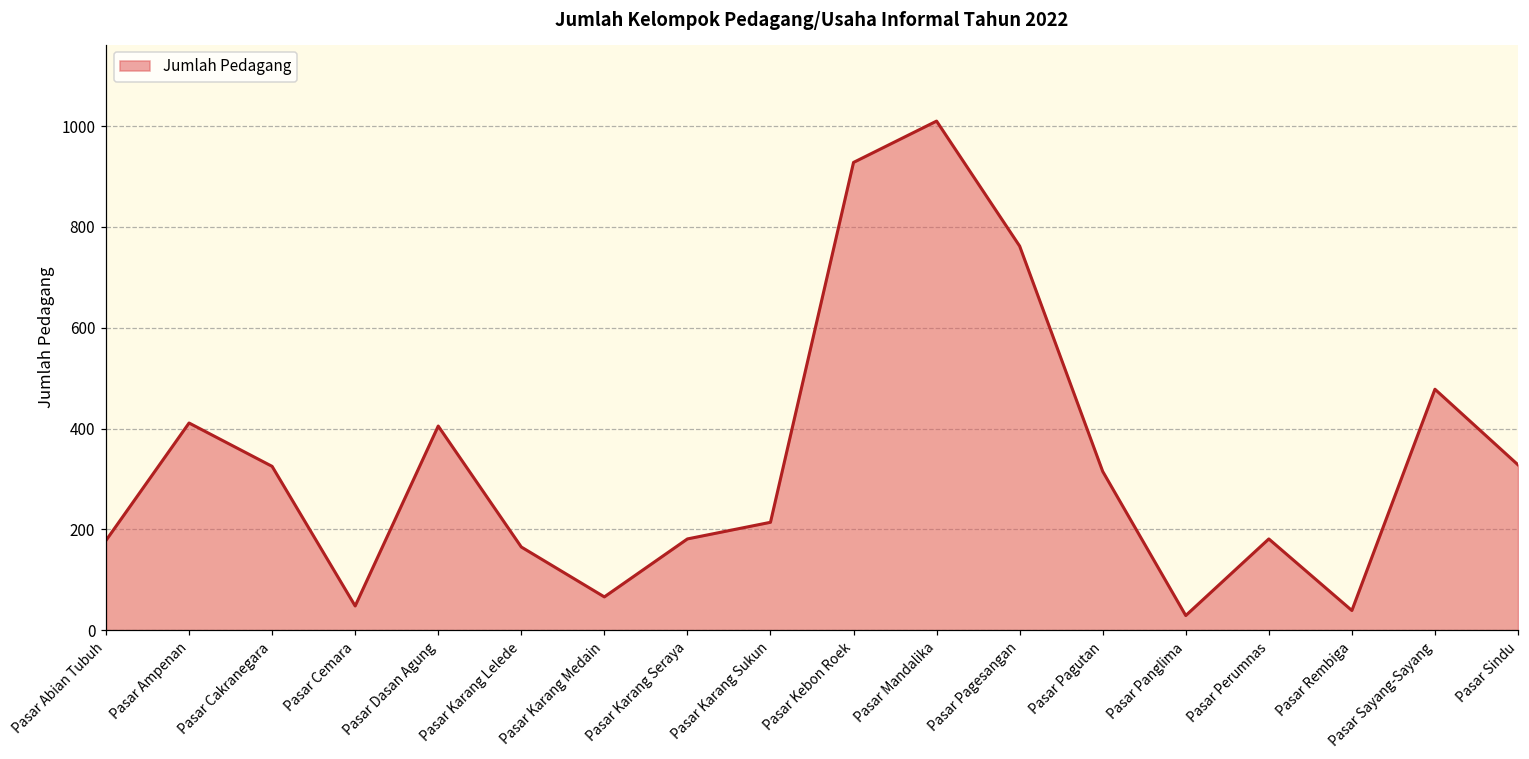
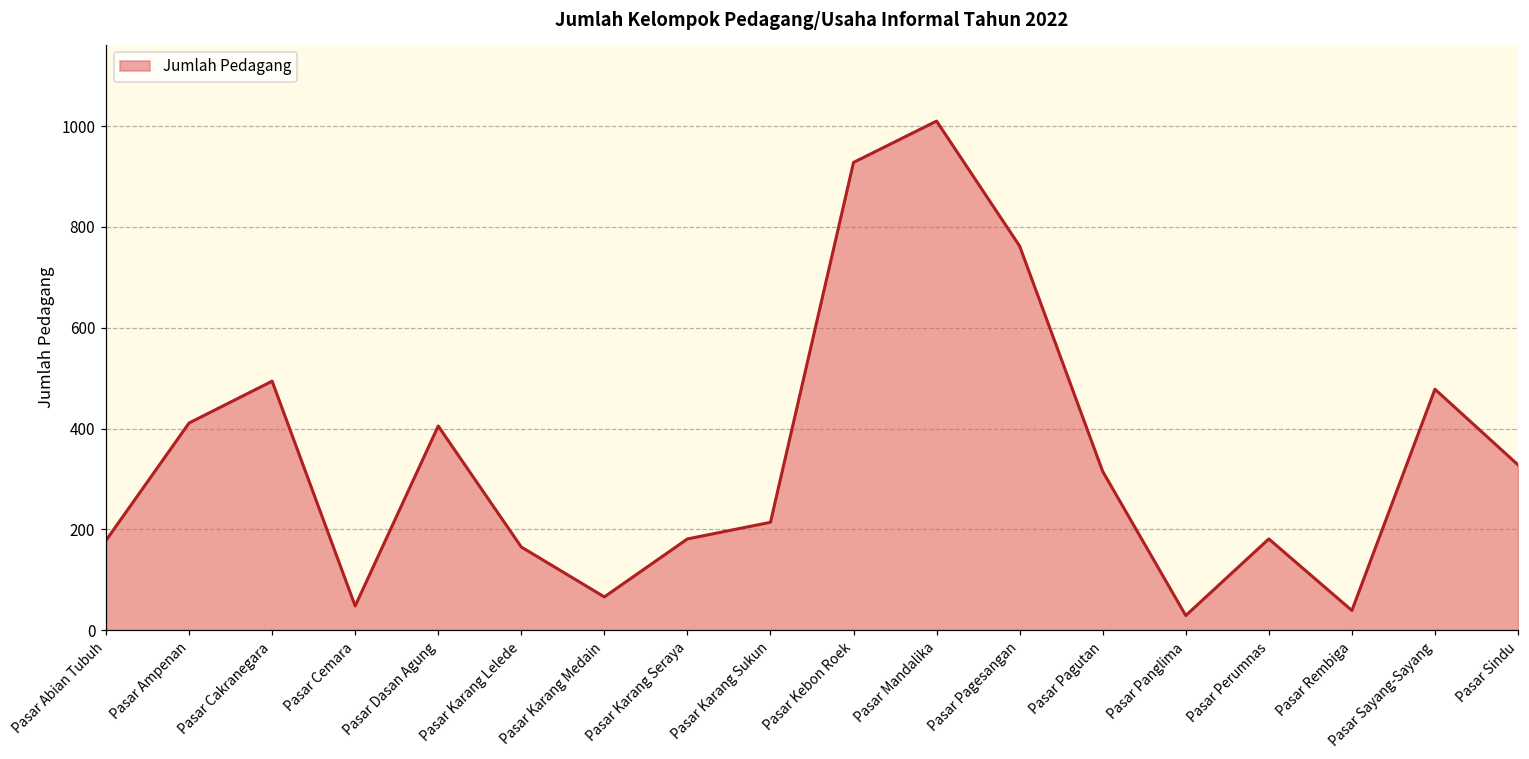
Pasar Cakranegara: 330 -> 490
